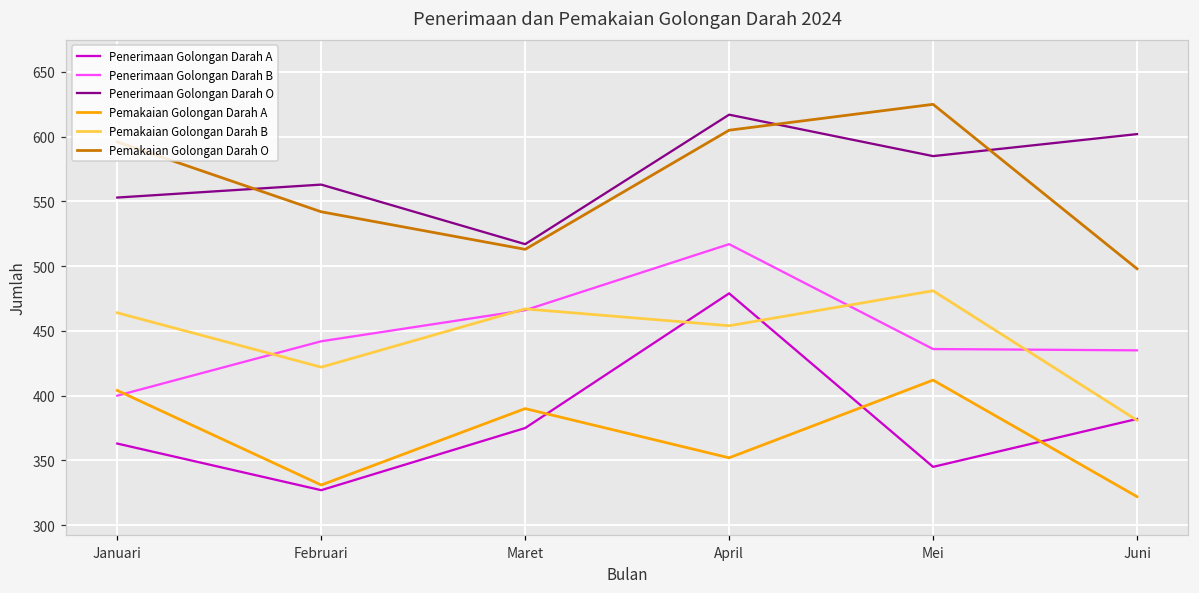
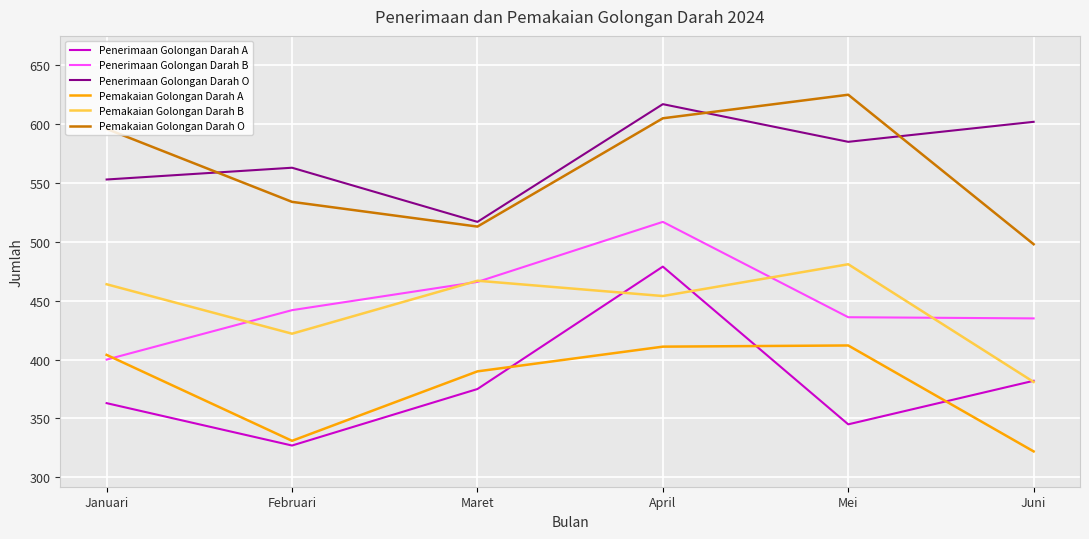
Pemakaian Golongan Darah O, Februari: 542 -> 534
Pemakaian Golongan Darah A, April: 352 -> 411
